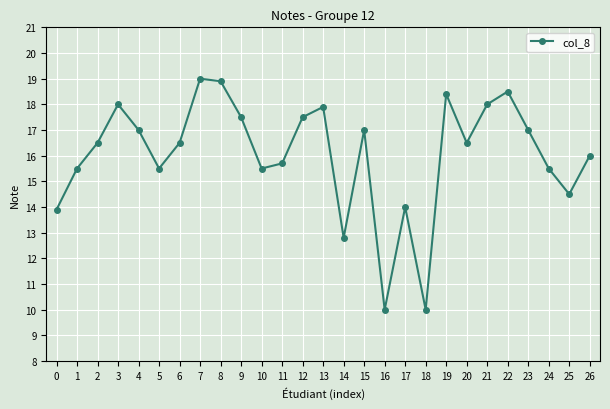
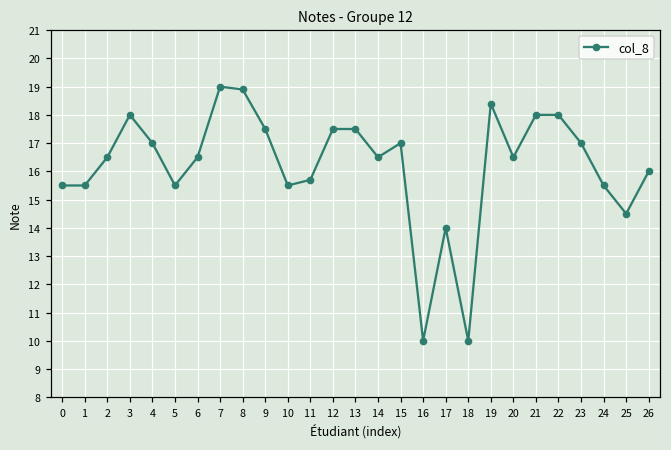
0: 13.9 -> 15.5
13: 17.9 -> 17.5
14: 12.8 -> 16.5
22: 18.5 -> 18.0
